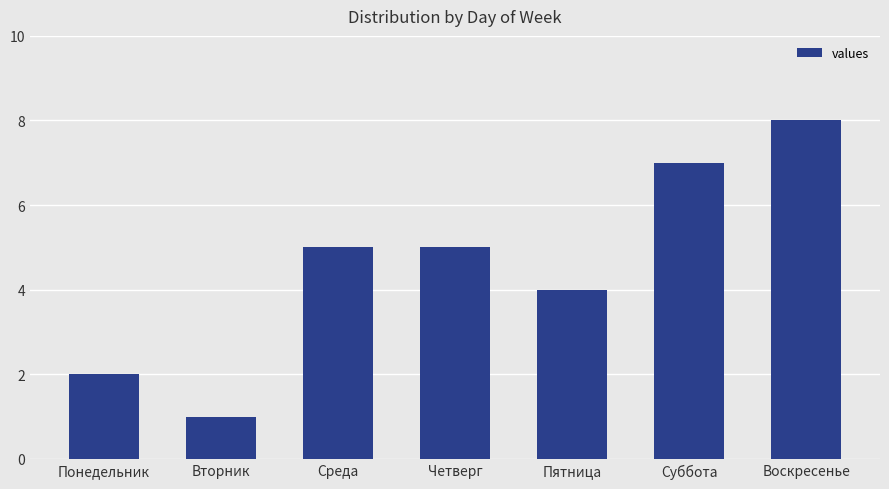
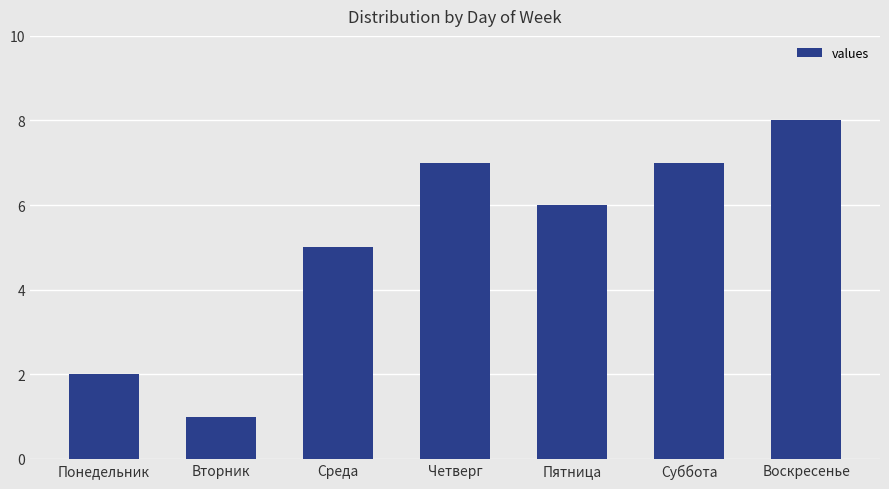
Четверг: 5 -> 7
Пятница: 4 -> 6
